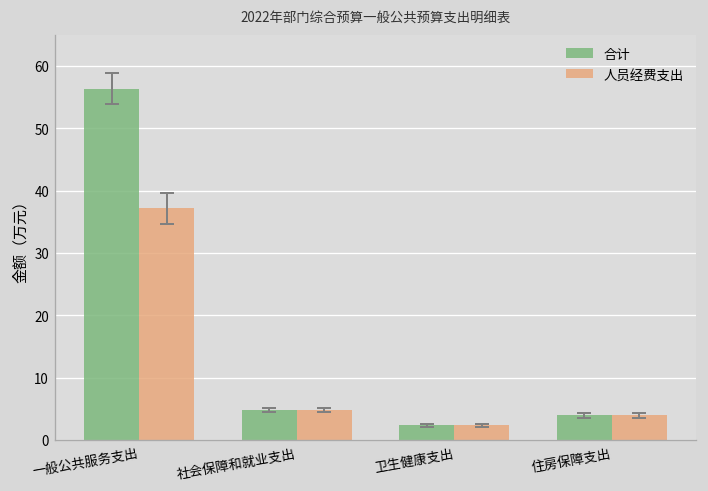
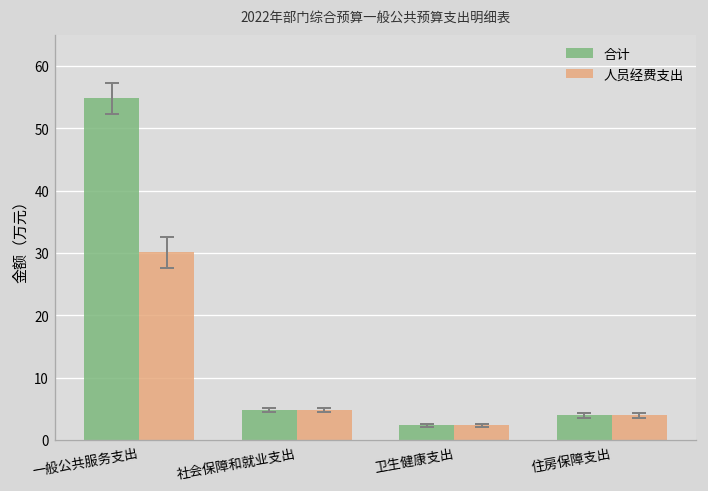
合计, 一般公共服务支出: 56 -> 55
人员经费支出, 一般公共服务支出: 37 -> 30
